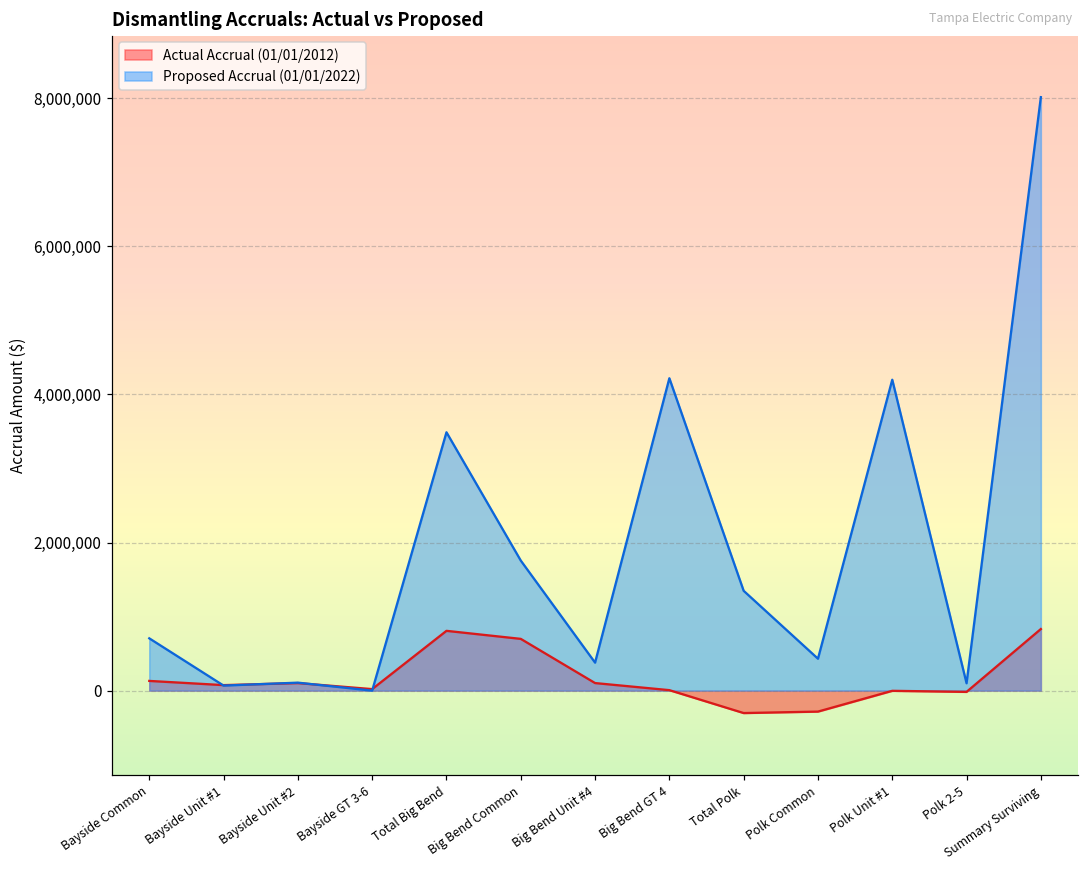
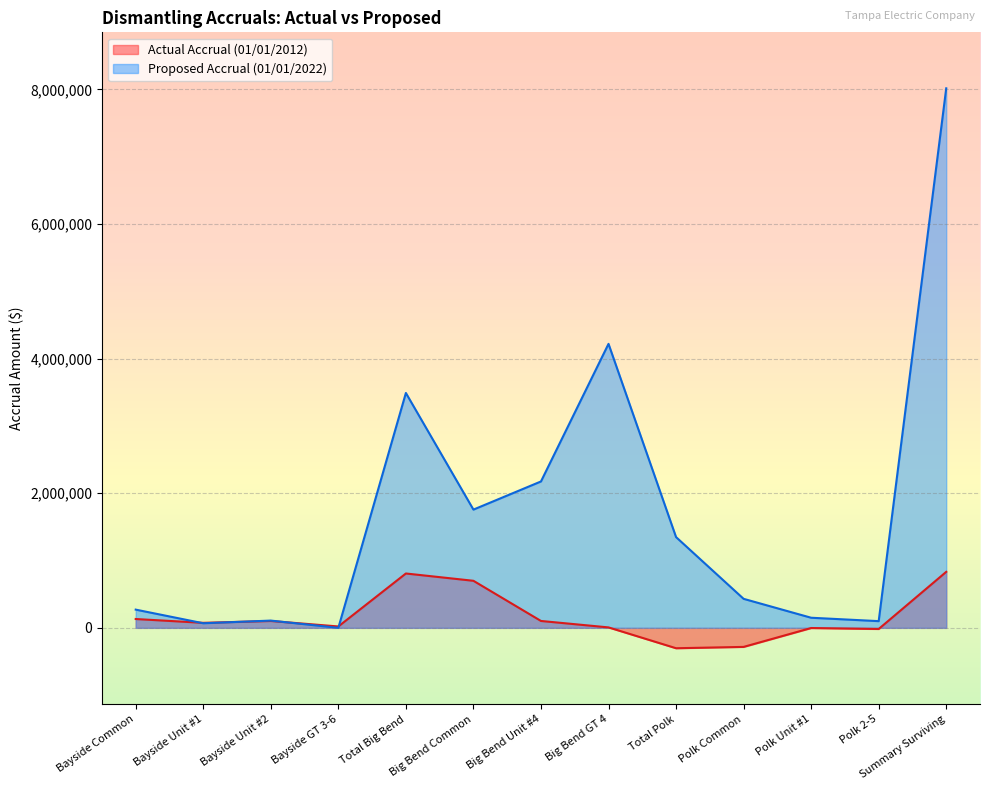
Proposed Accrual (01/01/2022), Bayside Common: 700,000 -> 300,000
Proposed Accrual (01/01/2022), Big Bend Unit #4: 400,000 -> 2,200,000
Proposed Accrual (01/01/2022), Polk Unit #1: 4,200,000 -> 100,000
